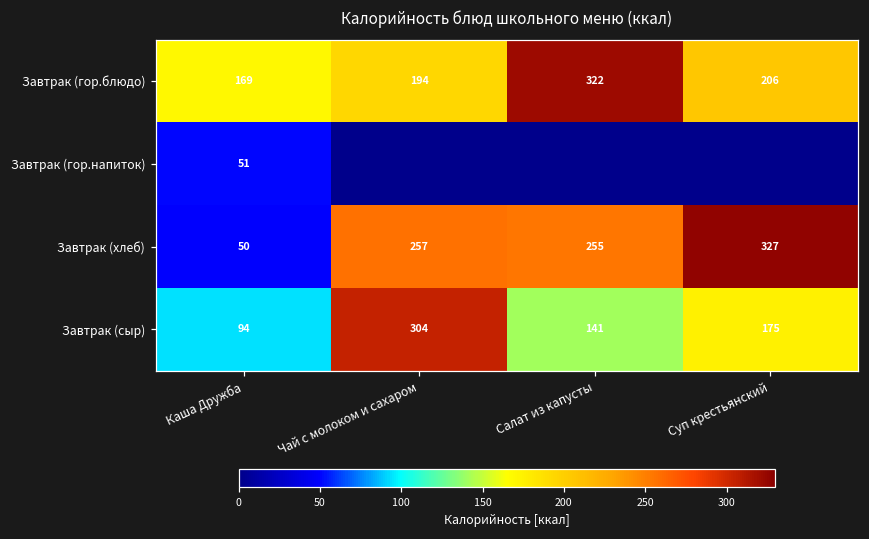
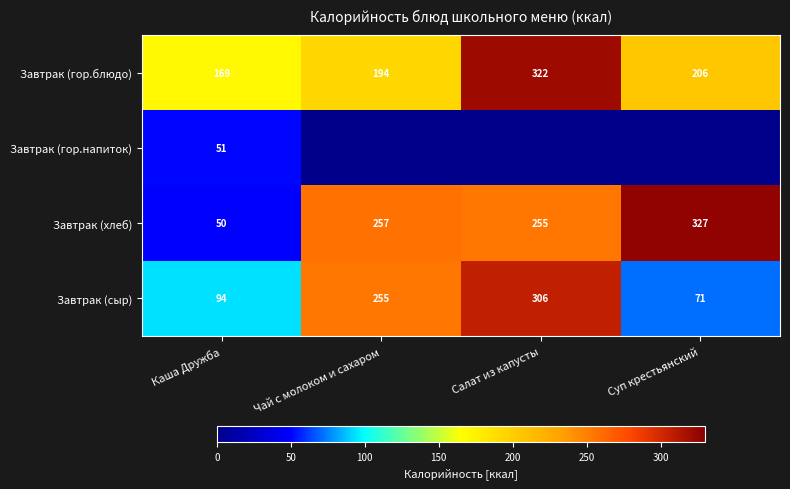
Завтрак (сыр), Чай с молоком и сахаром: 304 -> 255
Завтрак (сыр), Салат из капусты: 141 -> 306
Завтрак (сыр), Суп крестьянский: 175 -> 71
